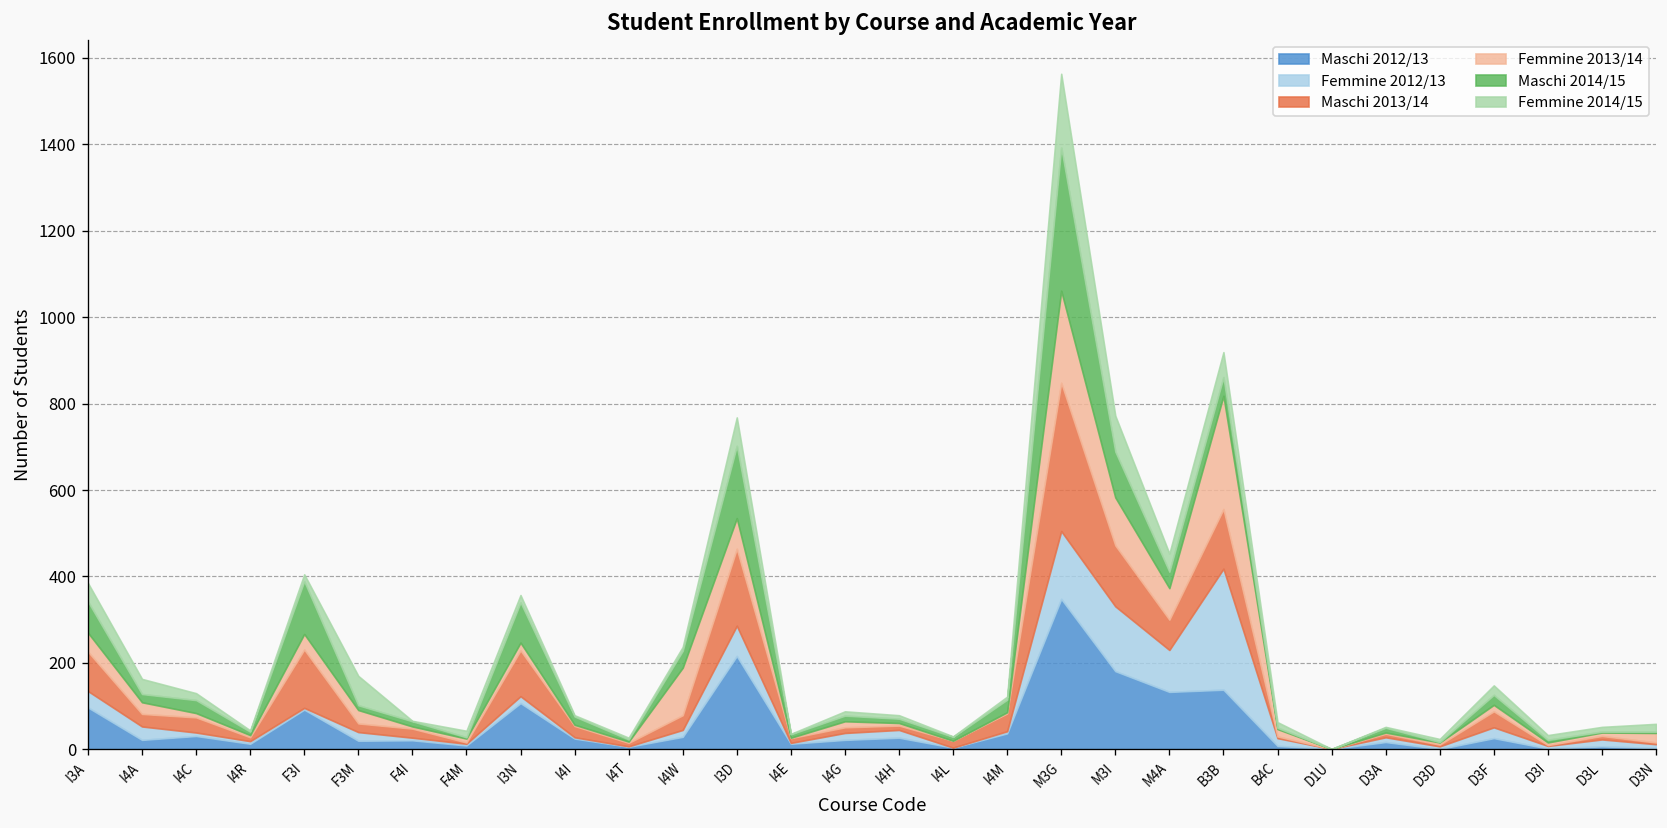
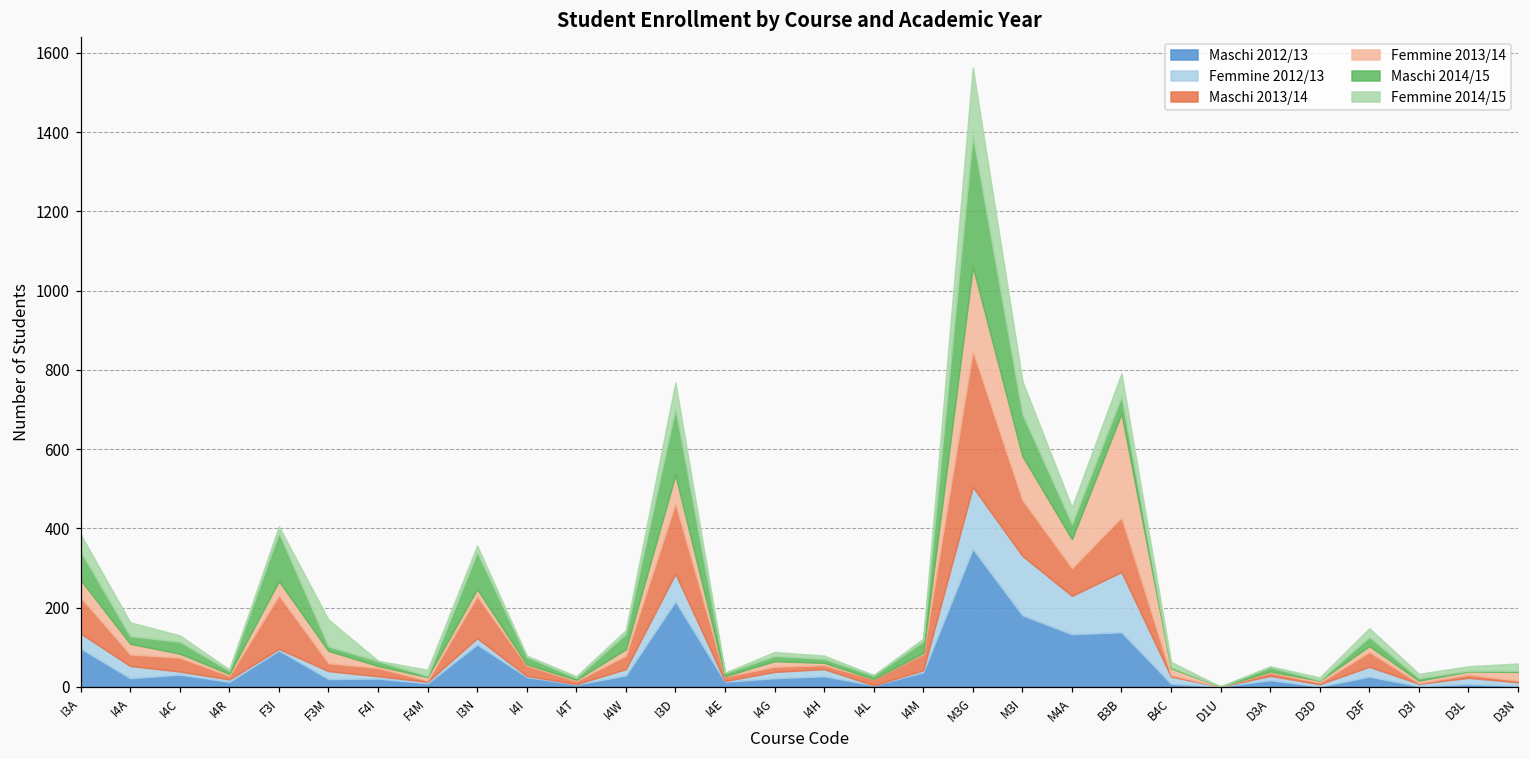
Femmine 2013/14, I4W: 110 -> 20
Femmine 2012/13, B3B: 280 -> 150
